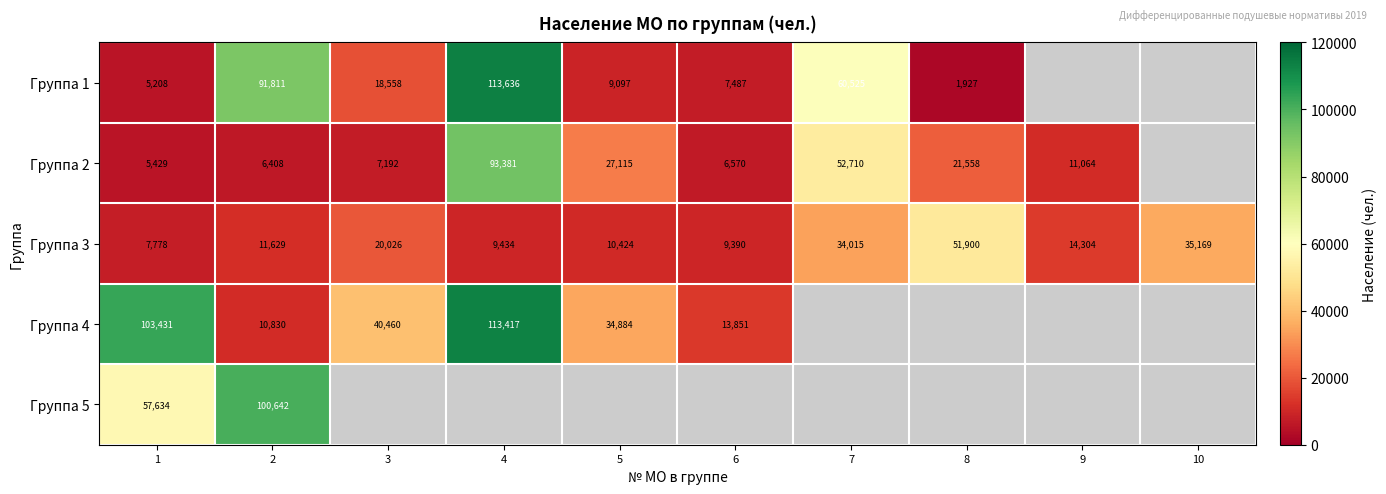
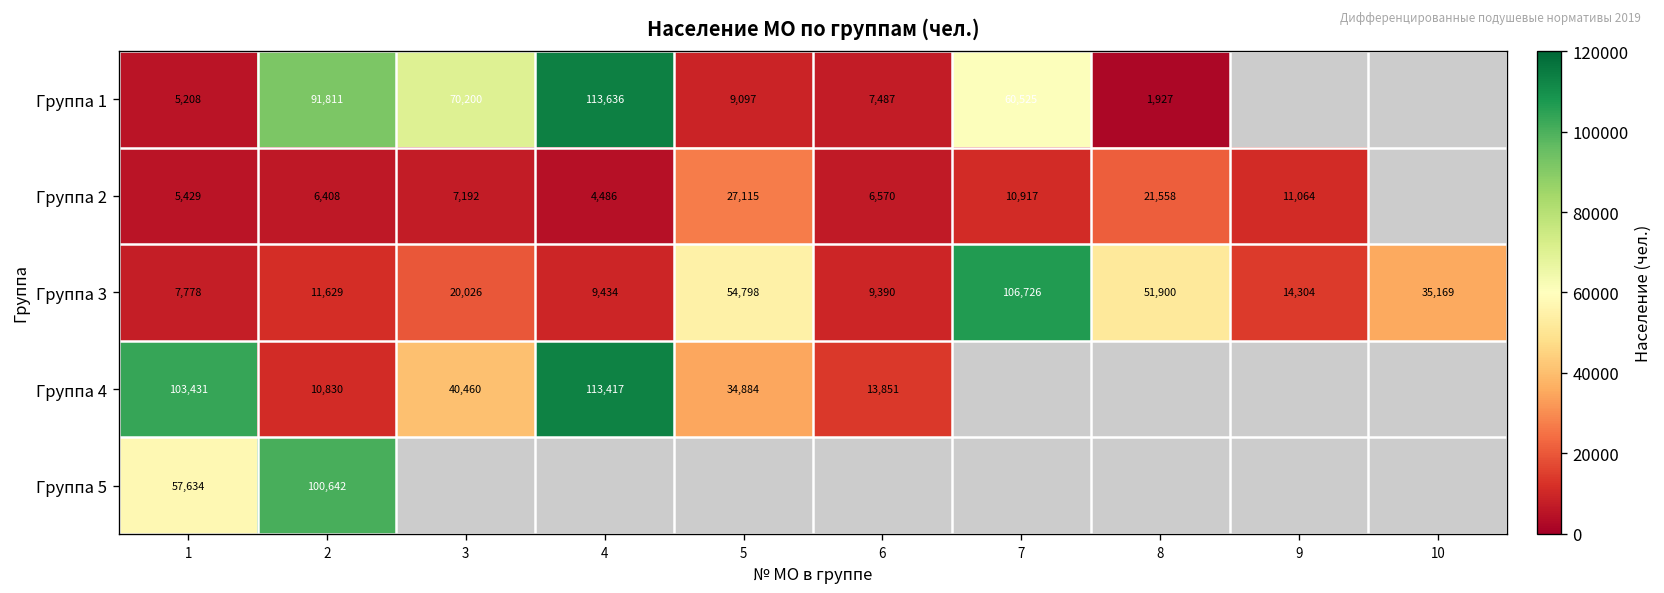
Группа 1, 3: 18,558 -> 70,200
Группа 2, 4: 93,381 -> 4,486
Группа 2, 7: 52,710 -> 10,917
Группа 3, 5: 10,424 -> 54,798
Группа 3, 7: 34,015 -> 106,726
